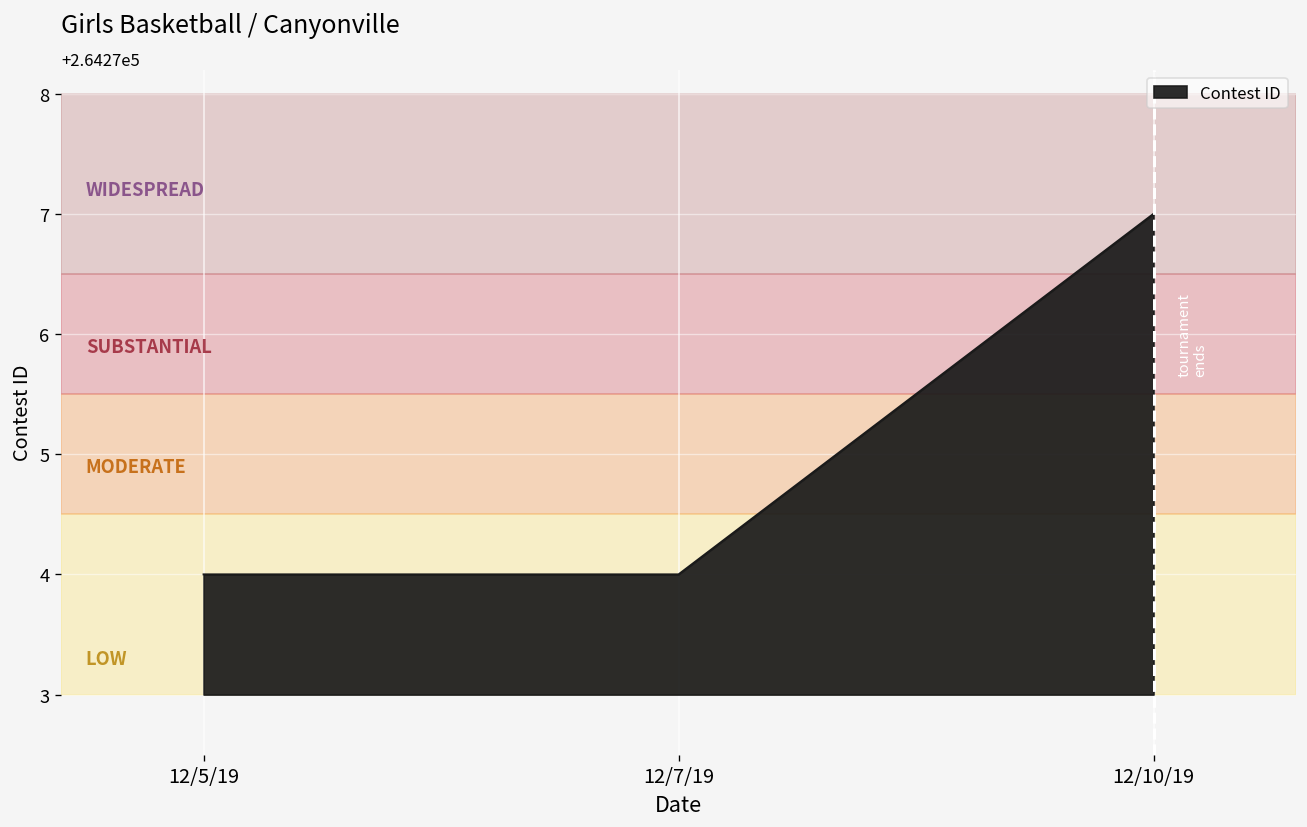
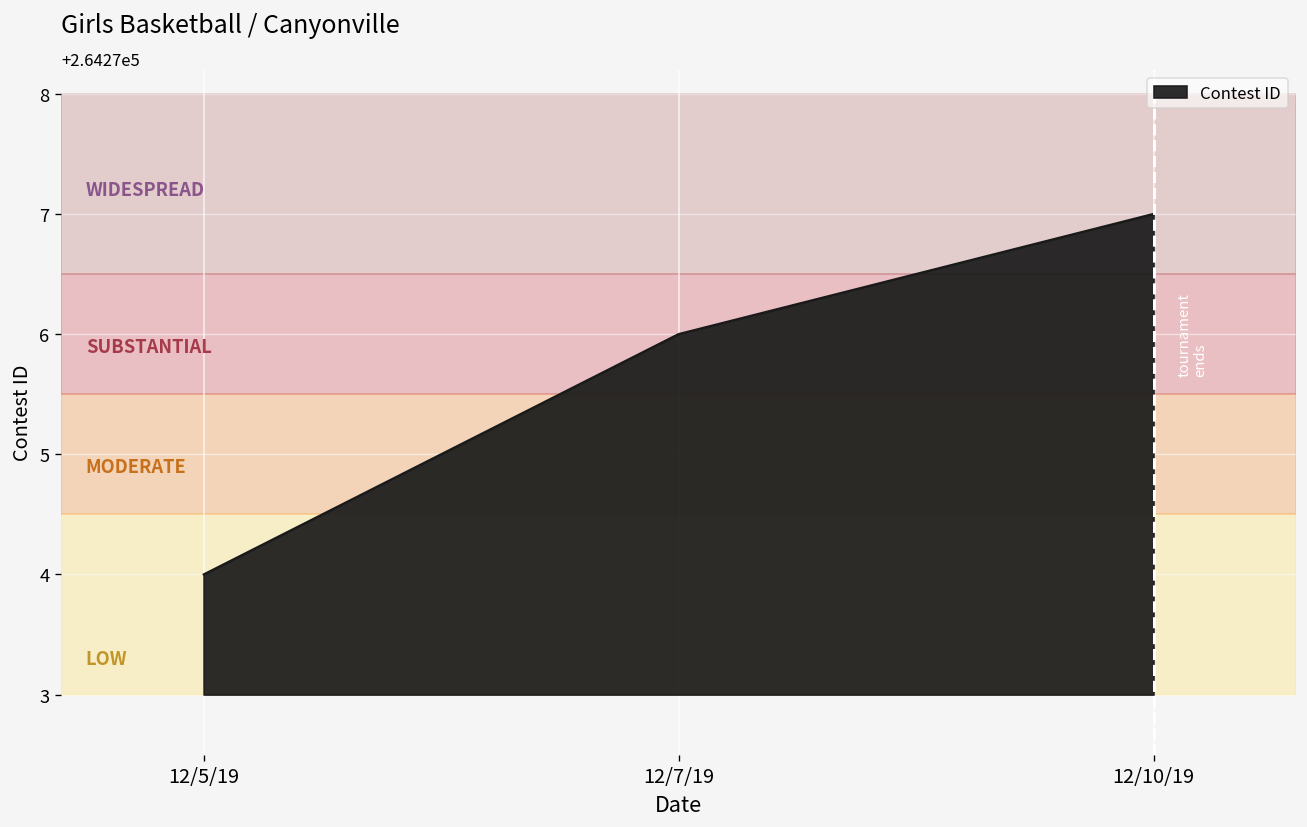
12/7/19: 264274 -> 264276
